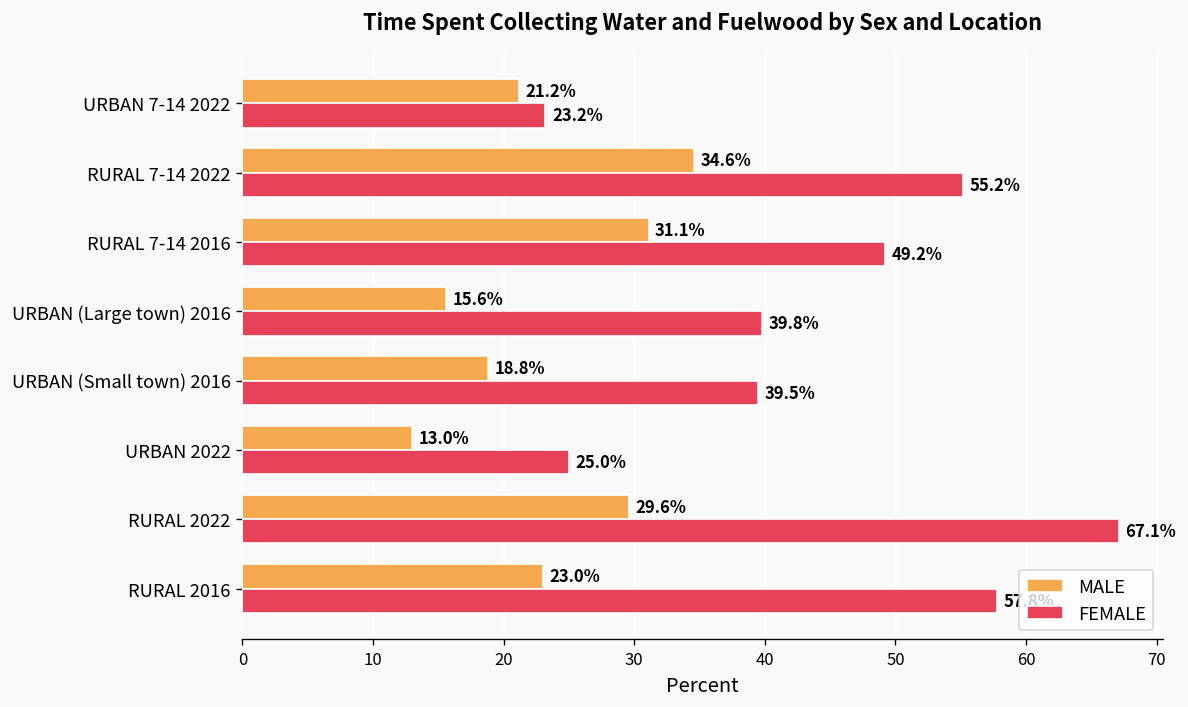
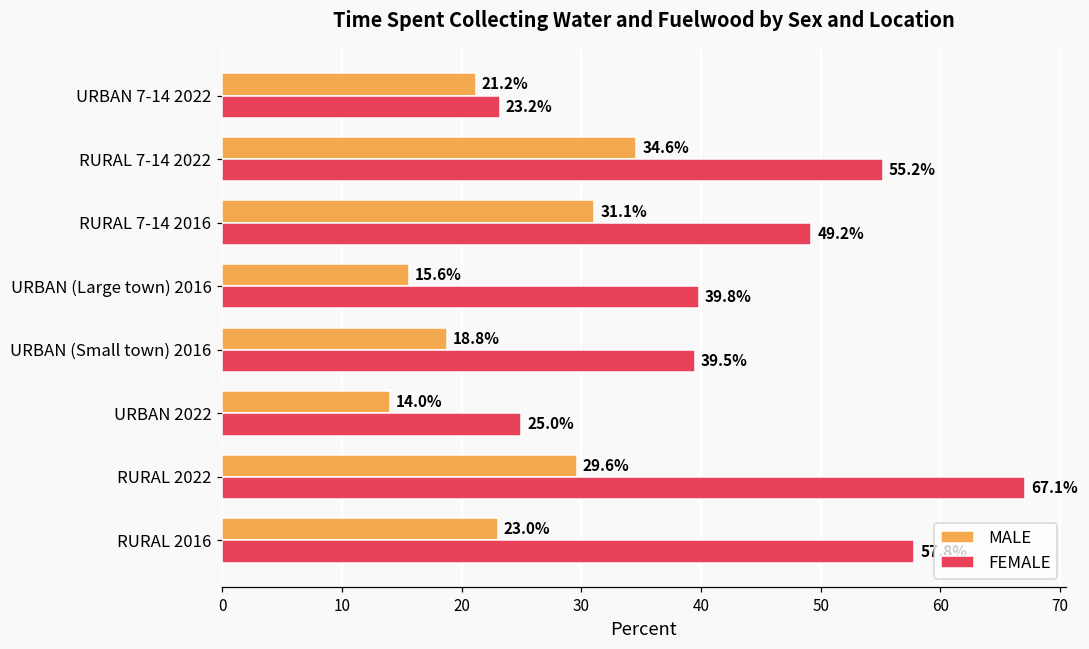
MALE, URBAN 2022: 13.0% -> 14.0%
